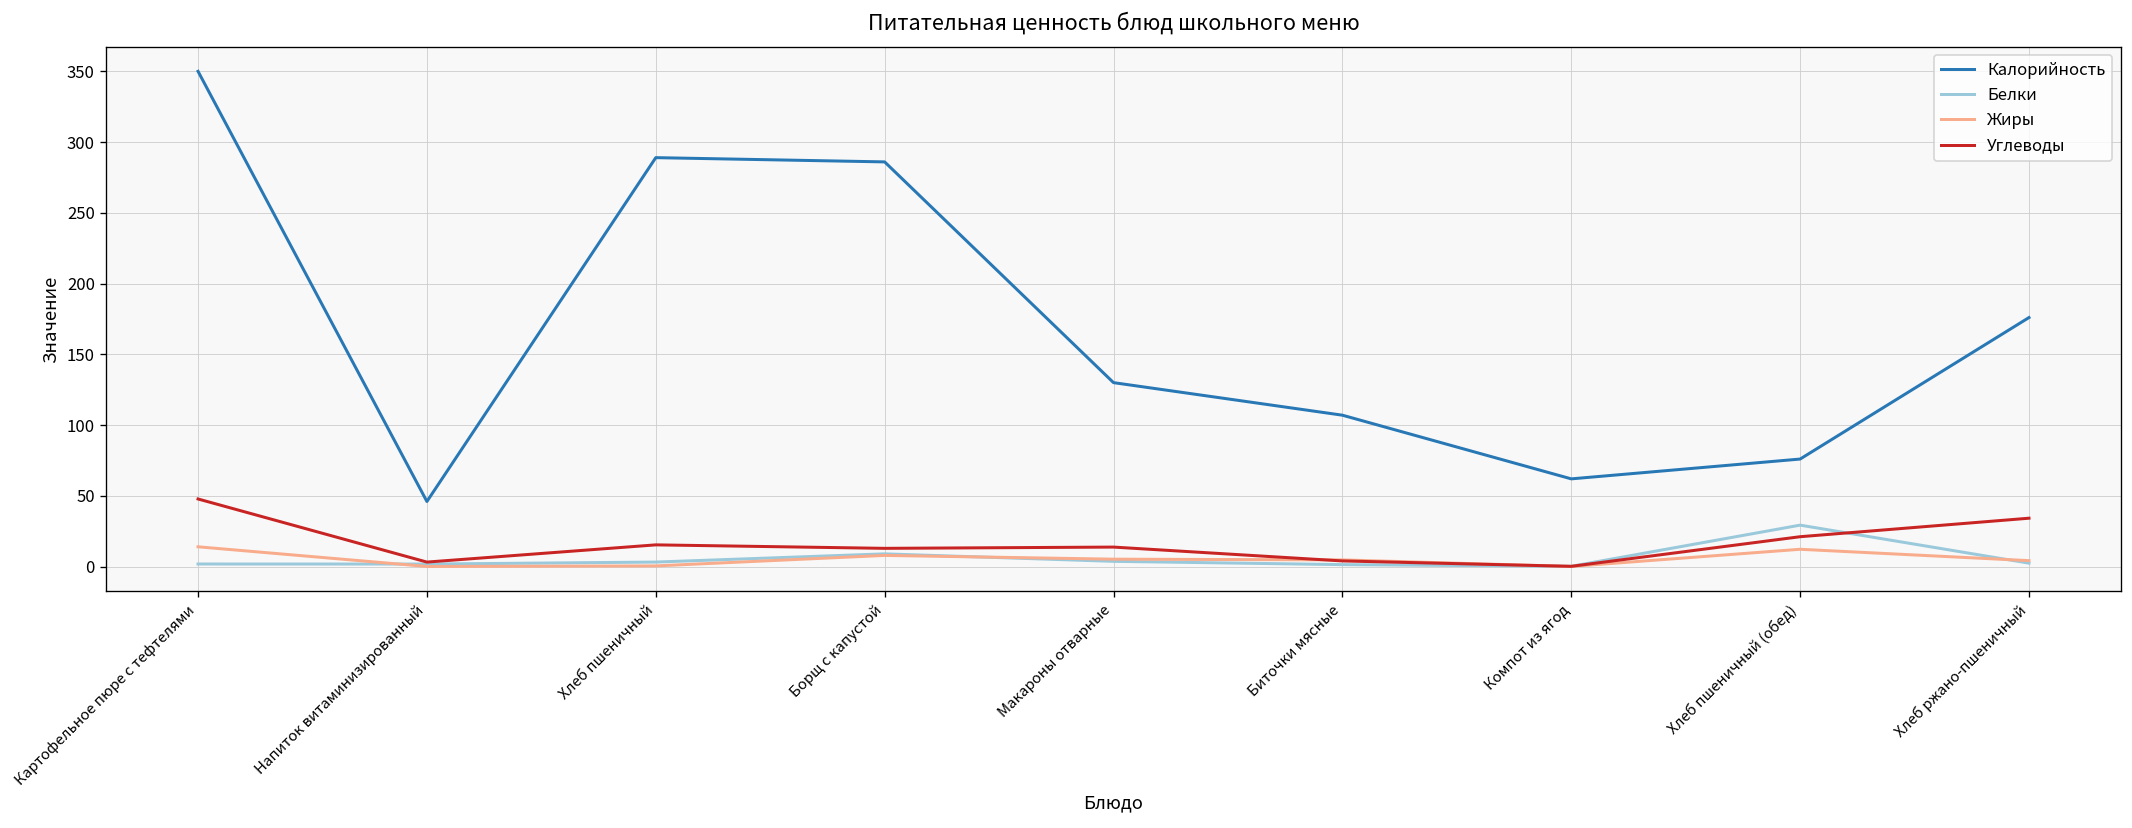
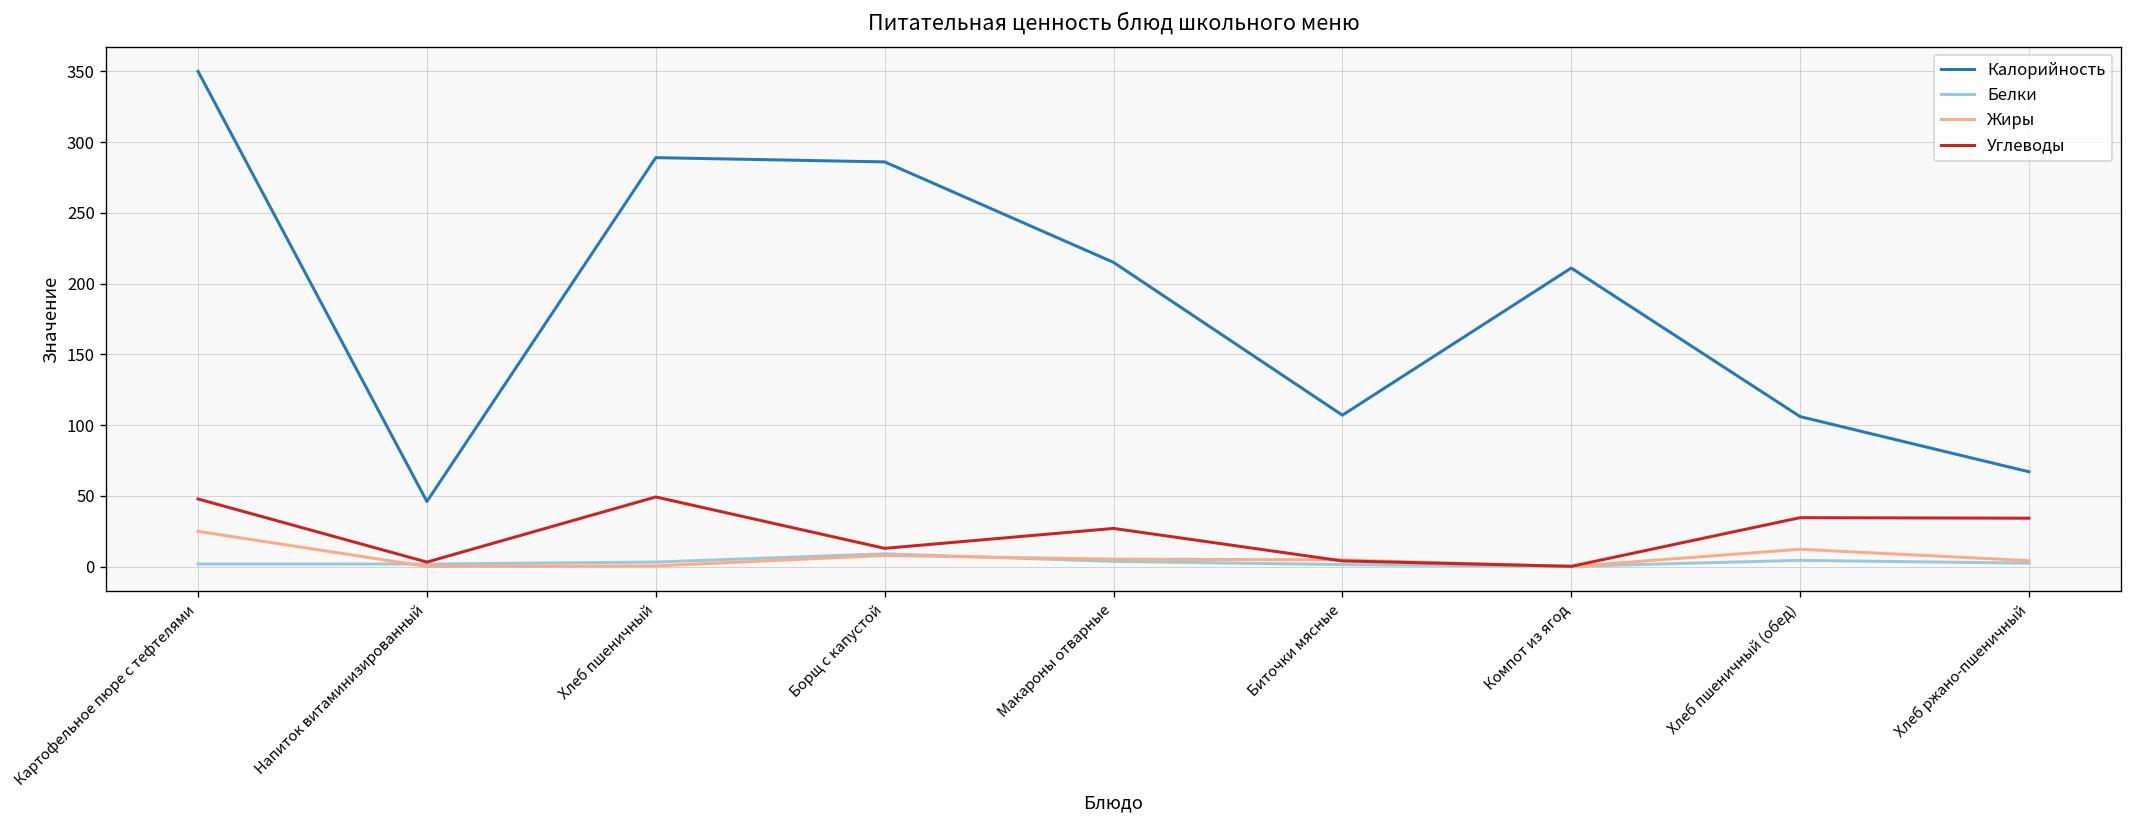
Жиры, Картофельное пюре с тефтелями: 14 -> 25
Углеводы, Хлеб пшеничный: 15 -> 49
Калорийность, Макароны отварные: 130 -> 215
Углеводы, Макароны отварные: 14 -> 27
Калорийность, Компот из ягод: 62 -> 211
Калорийность, Хлеб пшеничный (обед): 76 -> 106
Белки, Хлеб пшеничный (обед): 29 -> 4
Углеводы, Хлеб пшеничный (обед): 21 -> 35
Калорийность, Хлеб ржано-пшеничный: 176 -> 67
